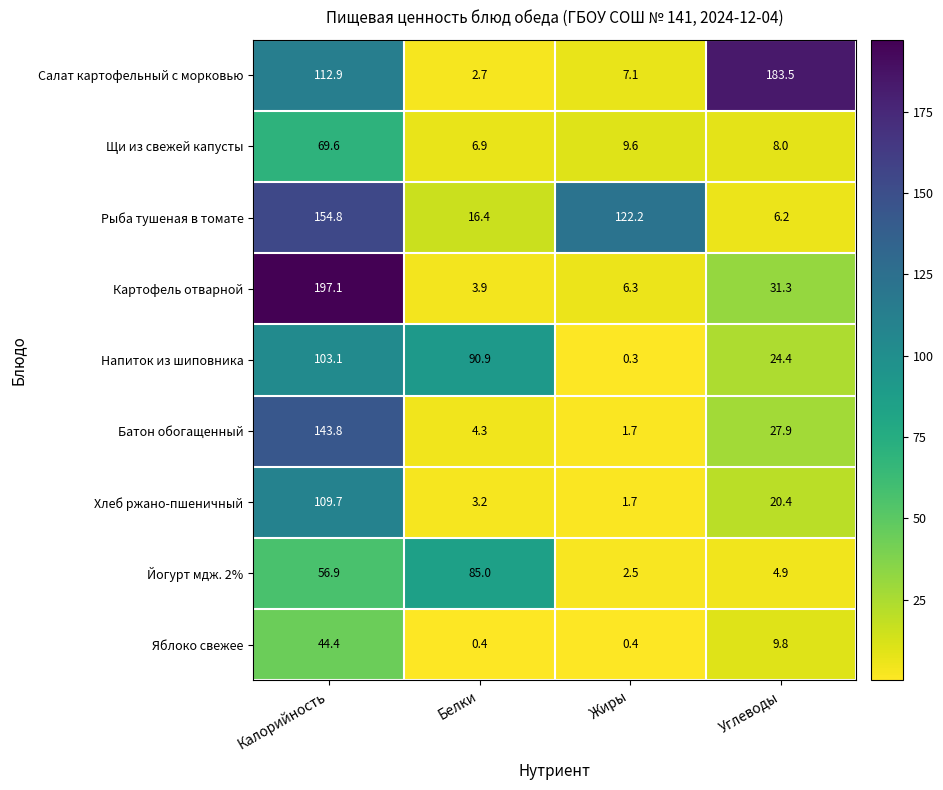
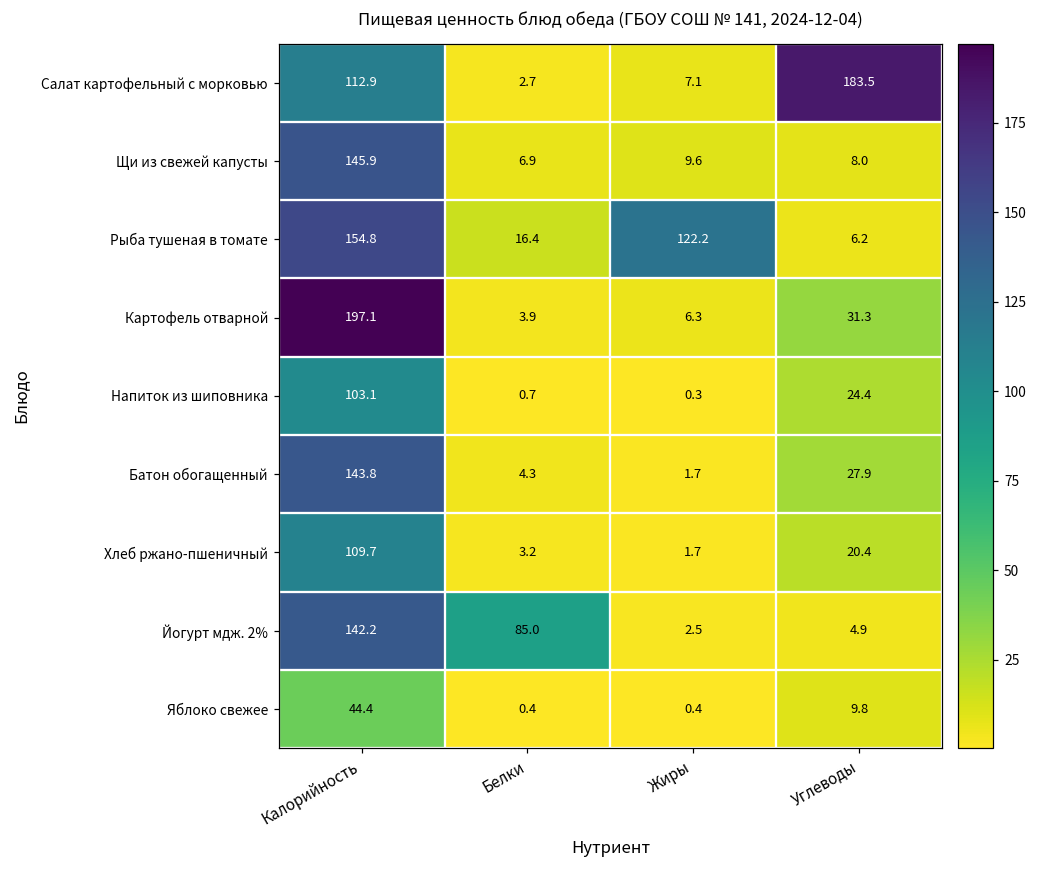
Щи из свежей капусты, Калорийность: 69.6 -> 145.9
Напиток из шиповника, Белки: 90.9 -> 0.7
Йогурт мдж. 2%, Калорийность: 56.9 -> 142.2
